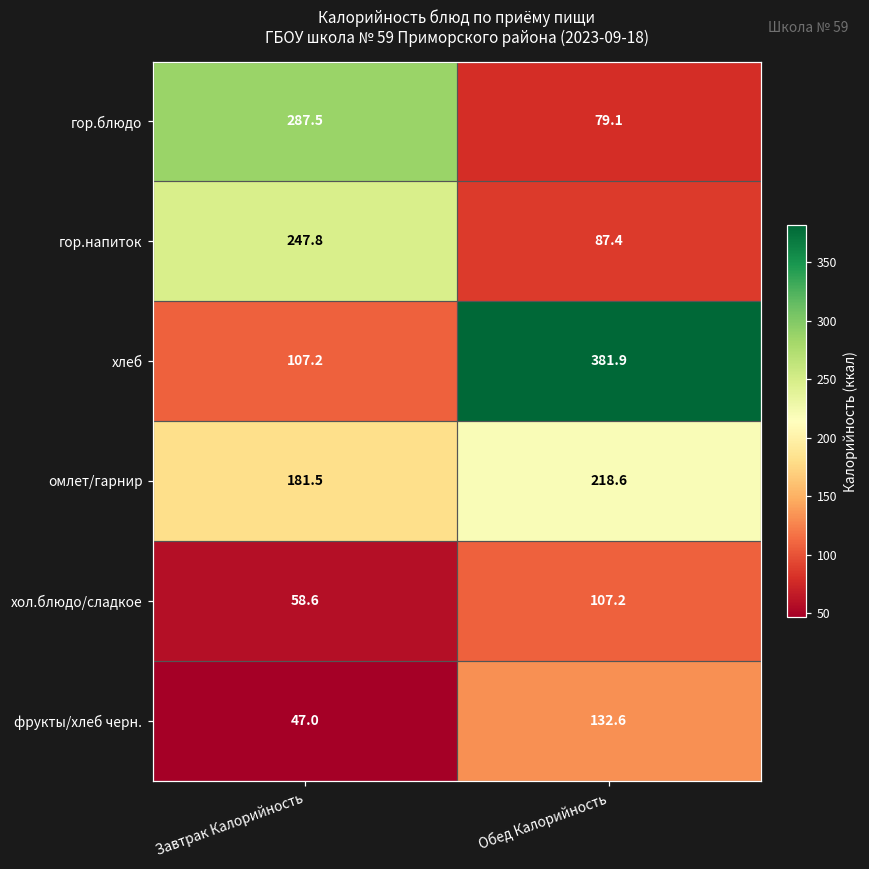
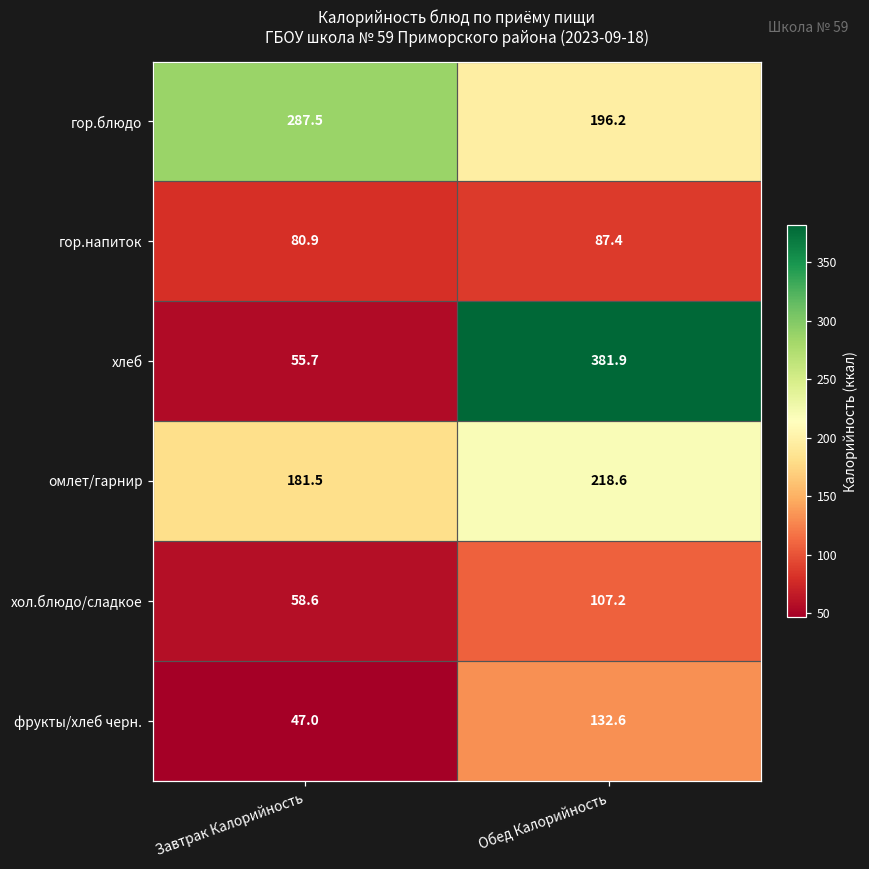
гор.блюдо, Обед Калорийность: 79.1 -> 196.2
гор.напиток, Завтрак Калорийность: 247.8 -> 80.9
хлеб, Завтрак Калорийность: 107.2 -> 55.7
